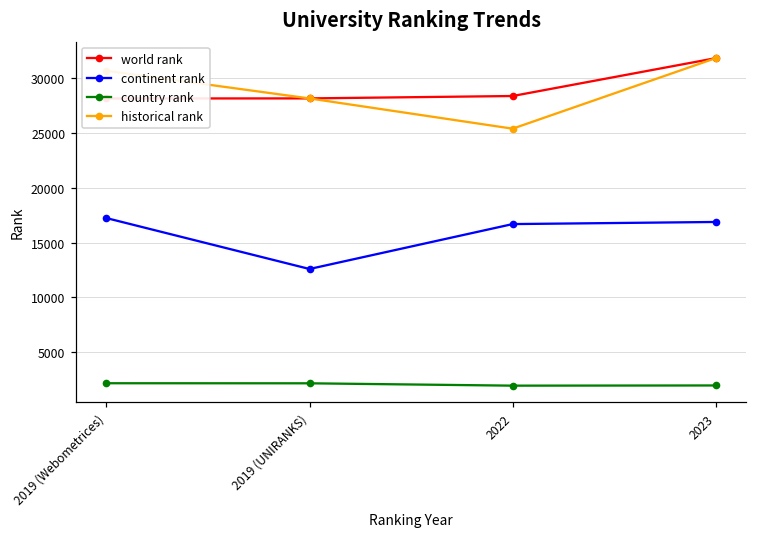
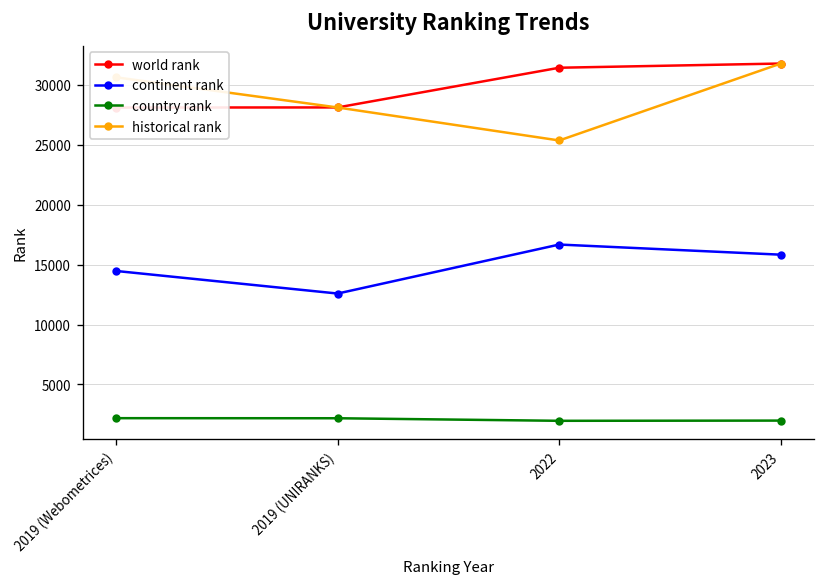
continent rank, 2019 (Webometrices): 17000 -> 14000
world rank, 2022: 28000 -> 31000
continent rank, 2023: 17000 -> 16000
